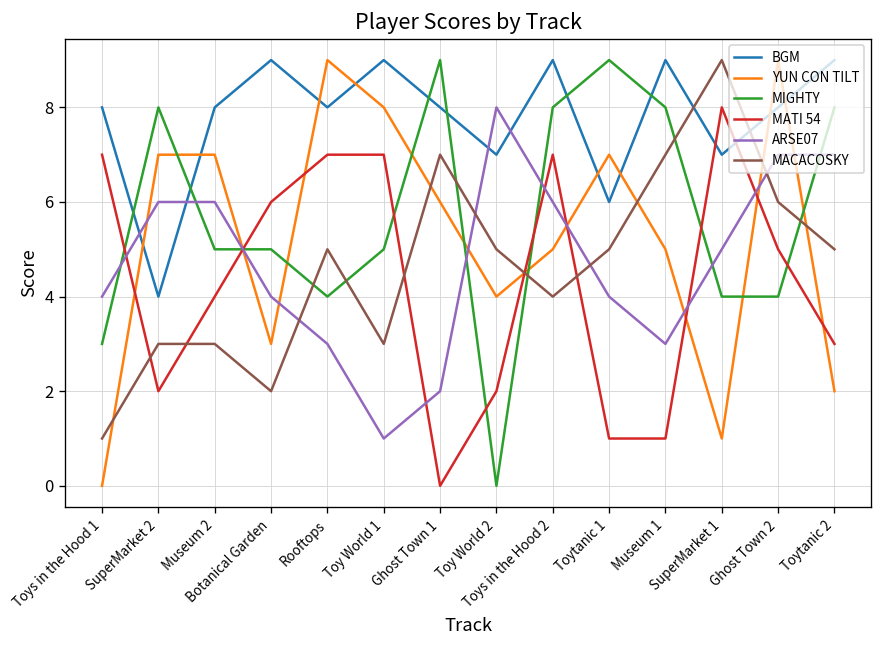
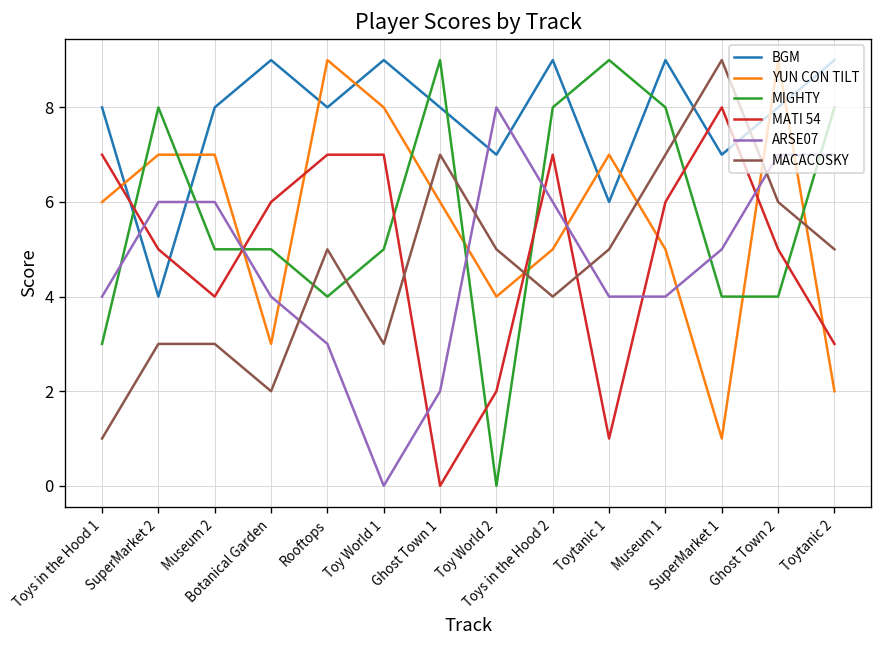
YUN CON TILT, Toys in the Hood 1: 0 -> 6
MATI 54, SuperMarket 2: 2 -> 5
ARSE07, Toy World 1: 1 -> 0
MATI 54, Museum 1: 1 -> 6
ARSE07, Museum 1: 3 -> 4
